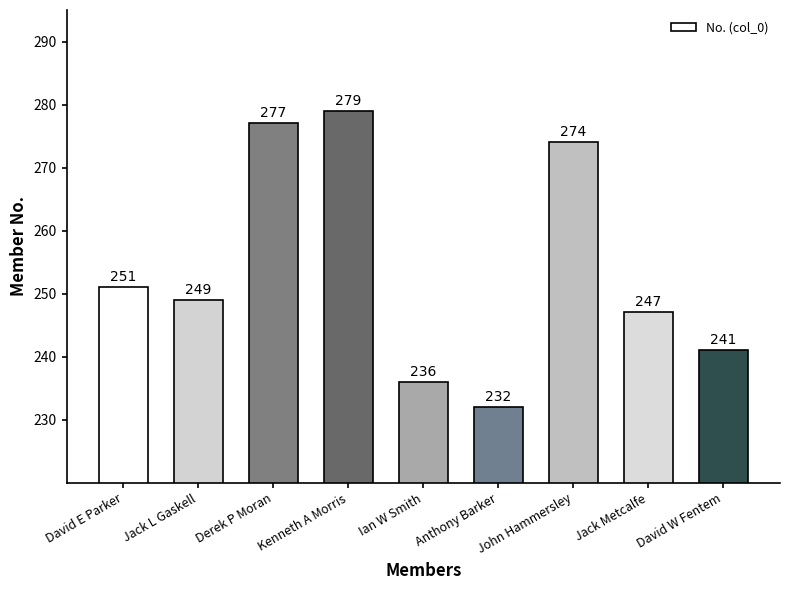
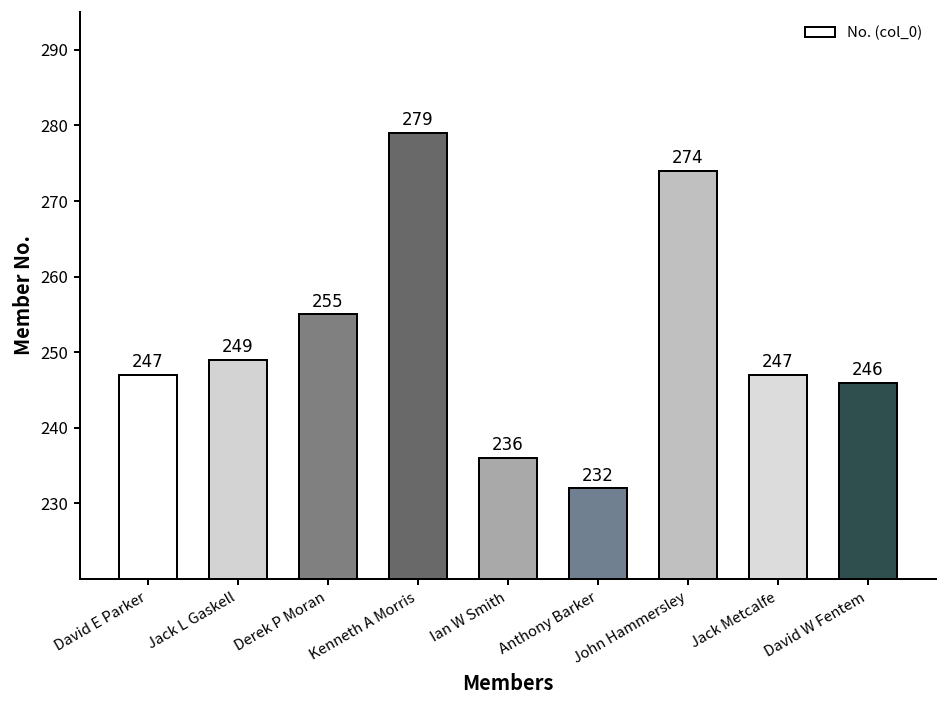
David E Parker: 251 -> 247
Derek P Moran: 277 -> 255
David W Fentem: 241 -> 246
